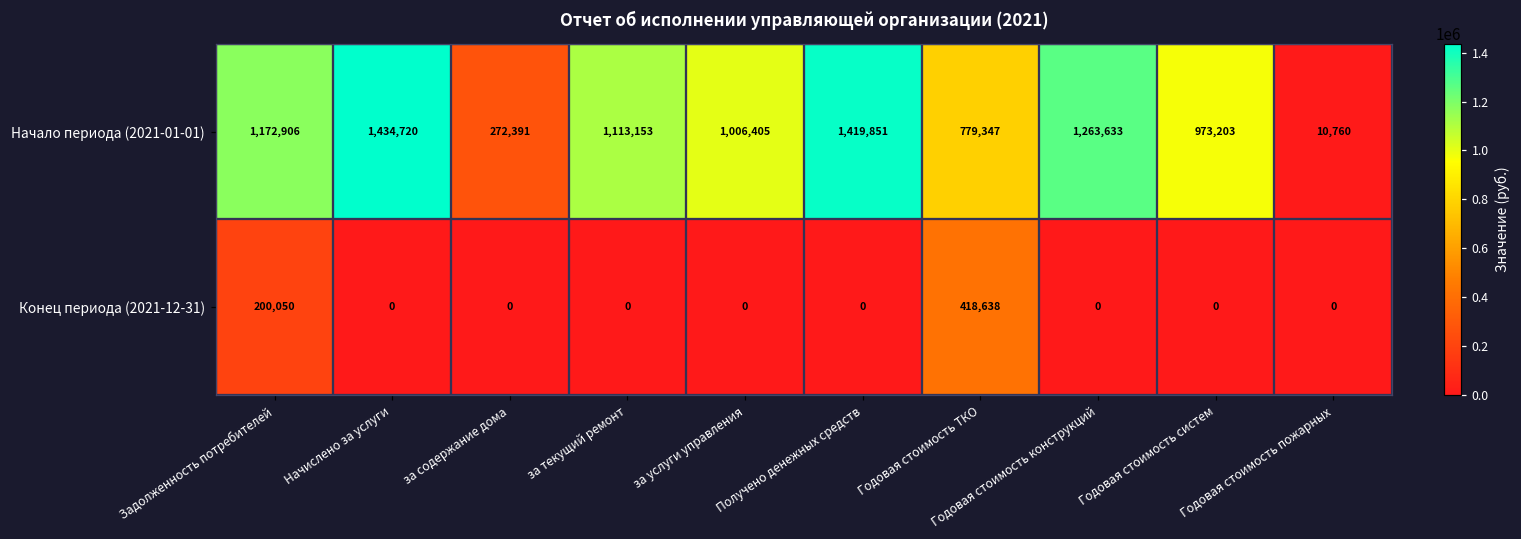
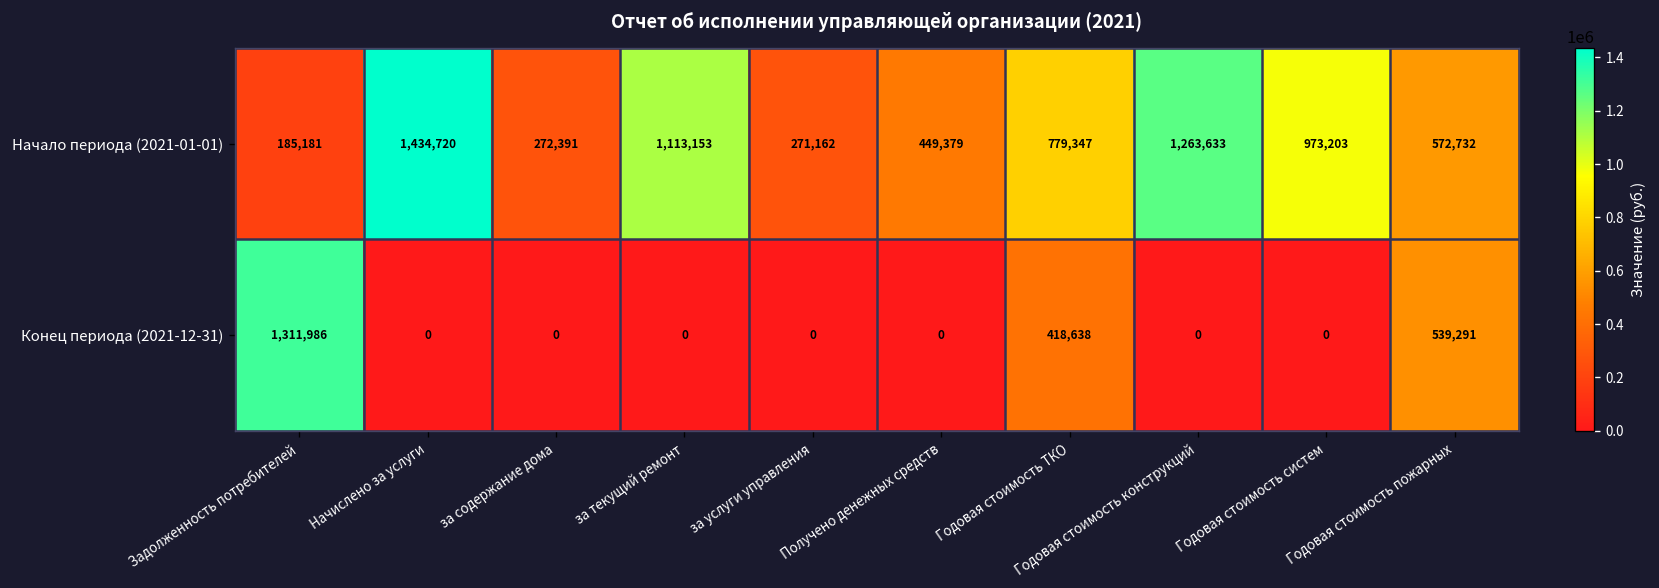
Начало периода (2021-01-01), Задолженность потребителей: 1,172,906 -> 185,181
Начало периода (2021-01-01), за услуги управления: 1,006,405 -> 271,162
Начало периода (2021-01-01), Получено денежных средств: 1,419,851 -> 449,379
Начало периода (2021-01-01), Годовая стоимость пожарных: 10,760 -> 572,732
Конец периода (2021-12-31), Задолженность потребителей: 200,050 -> 1,311,986
Конец периода (2021-12-31), Годовая стоимость пожарных: 0 -> 539,291
